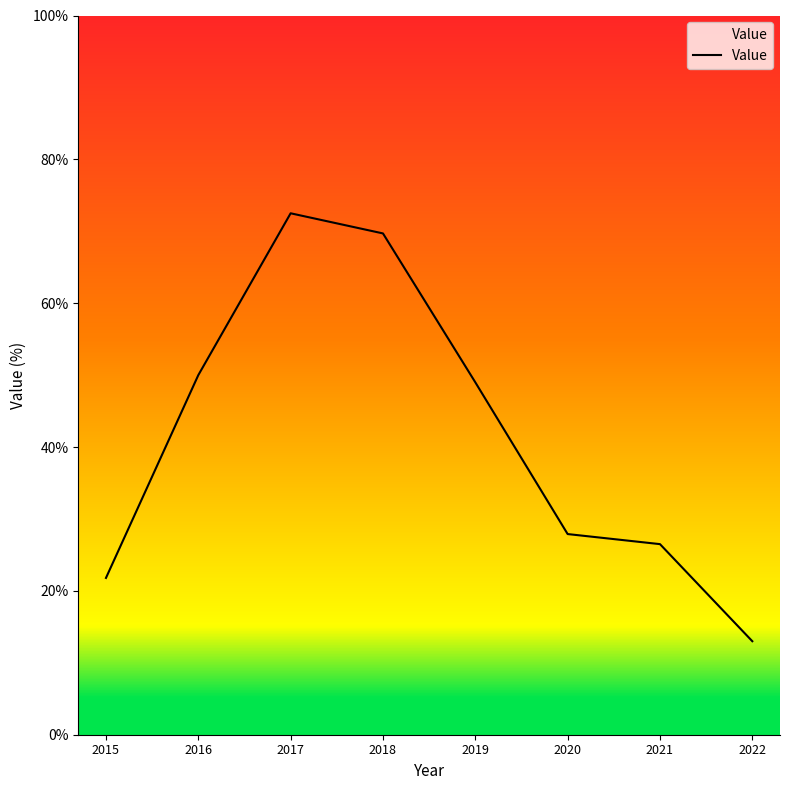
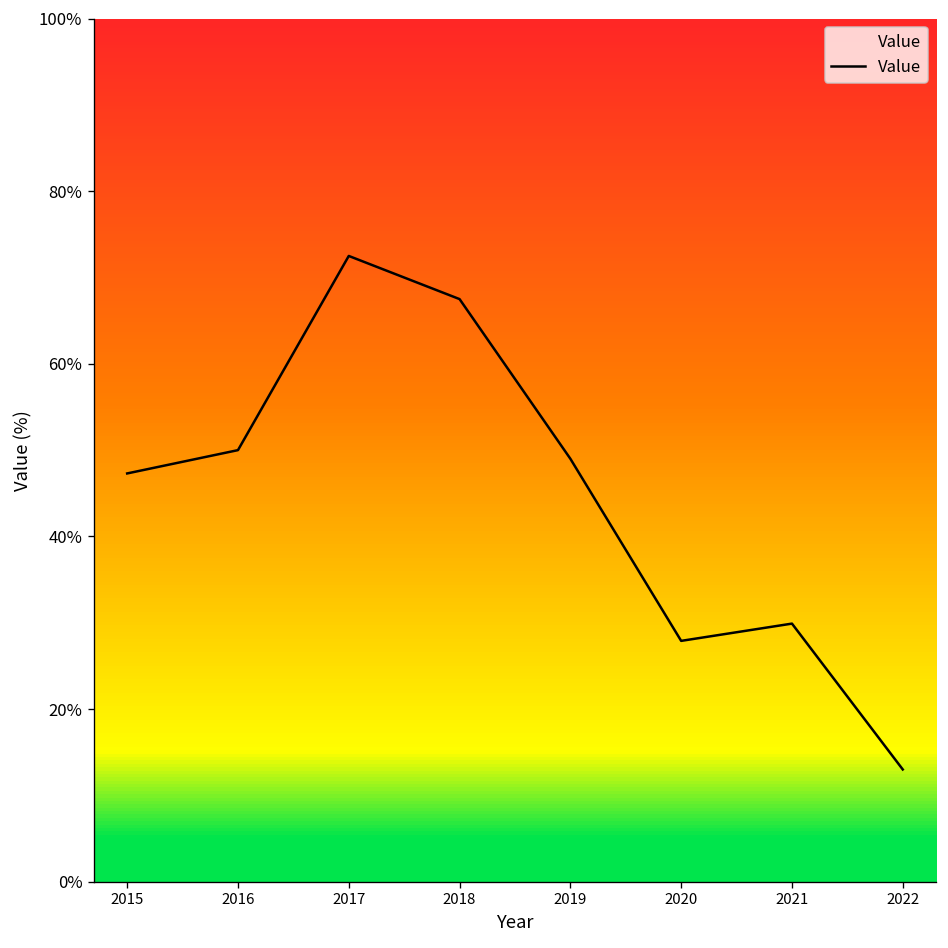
2015: 22% -> 47%
2018: 70% -> 68%
2021: 27% -> 30%
